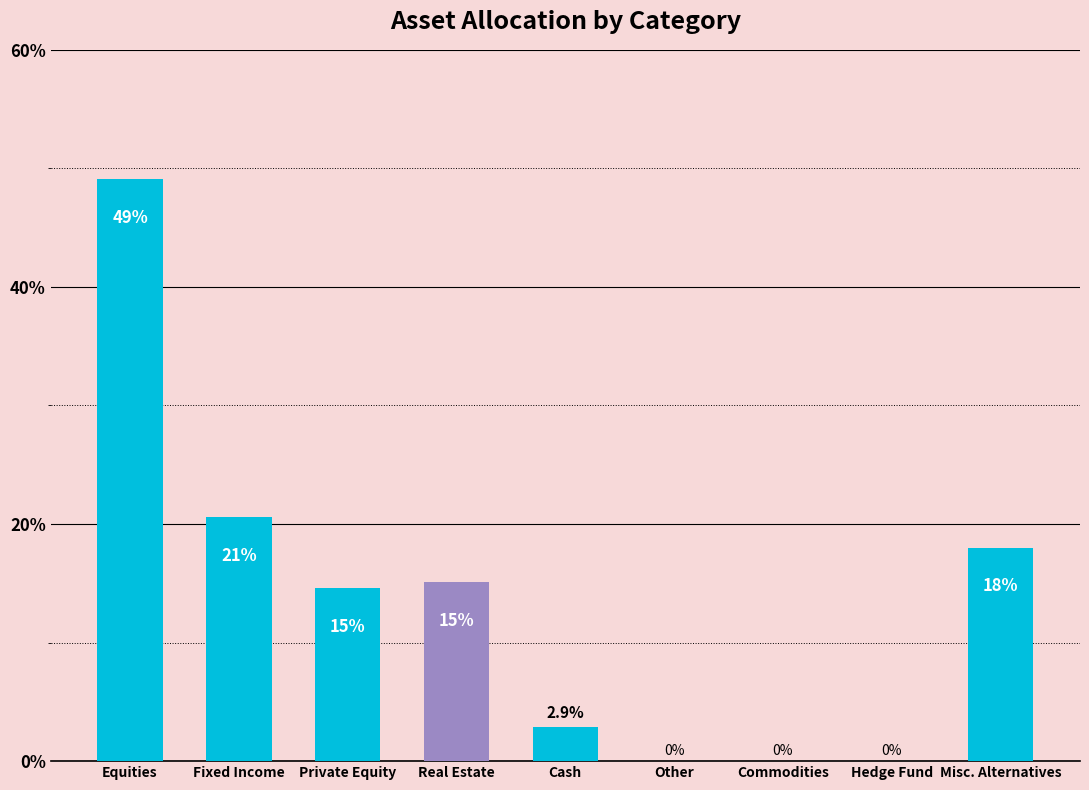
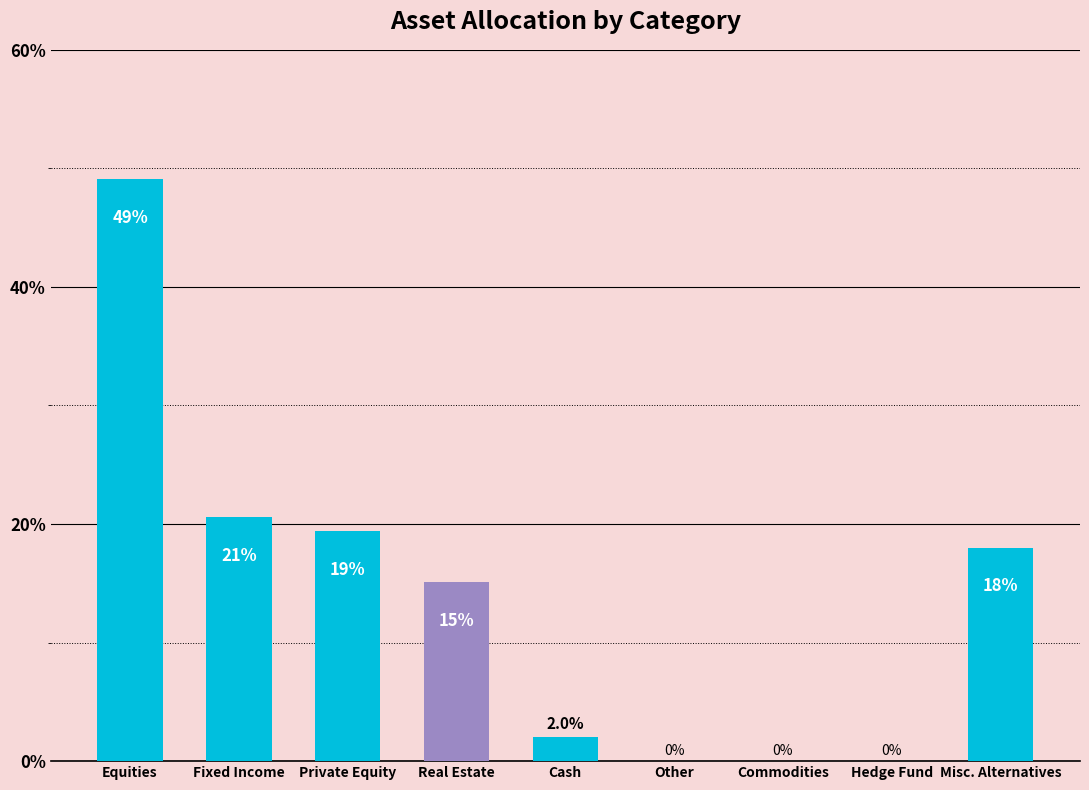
Private Equity: 15% -> 19%
Cash: 2.9% -> 2.0%
